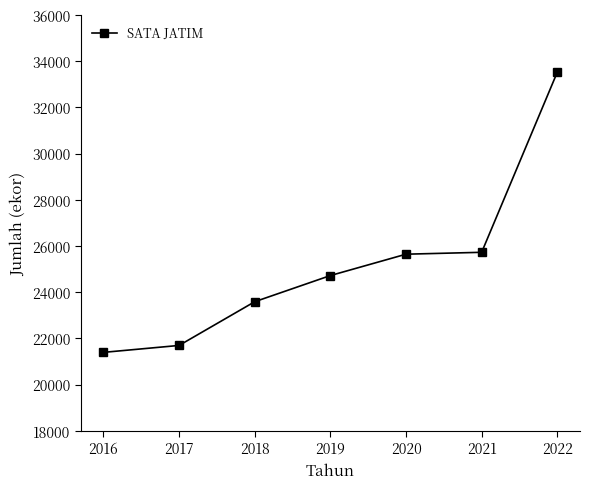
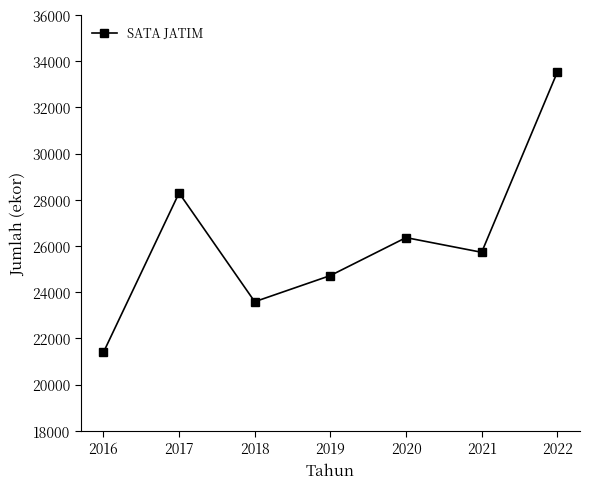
2017: 21700 -> 28300
2020: 25600 -> 26400
